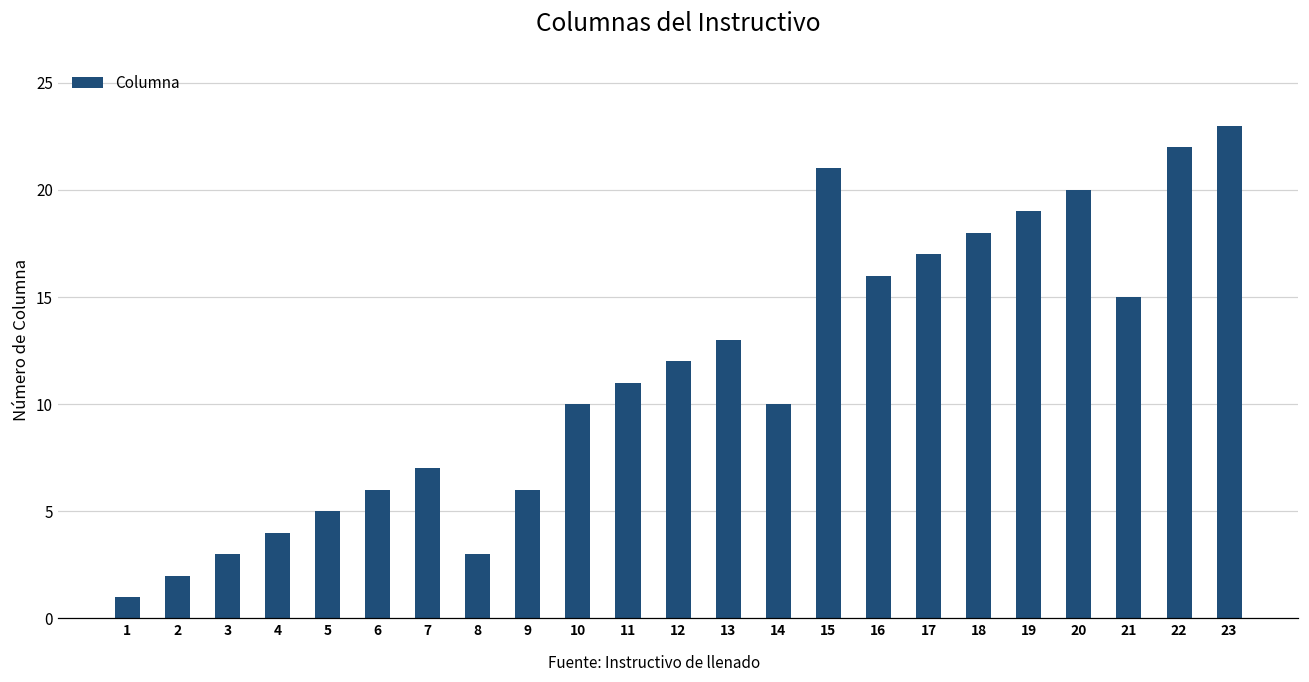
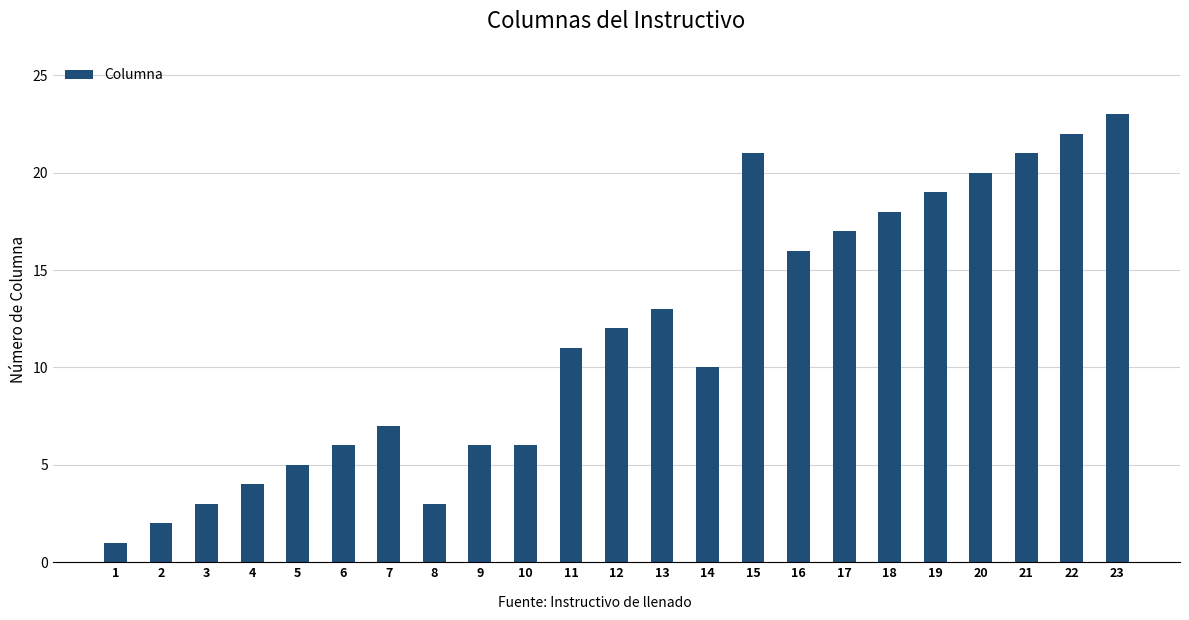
10: 10 -> 6
21: 15 -> 21
